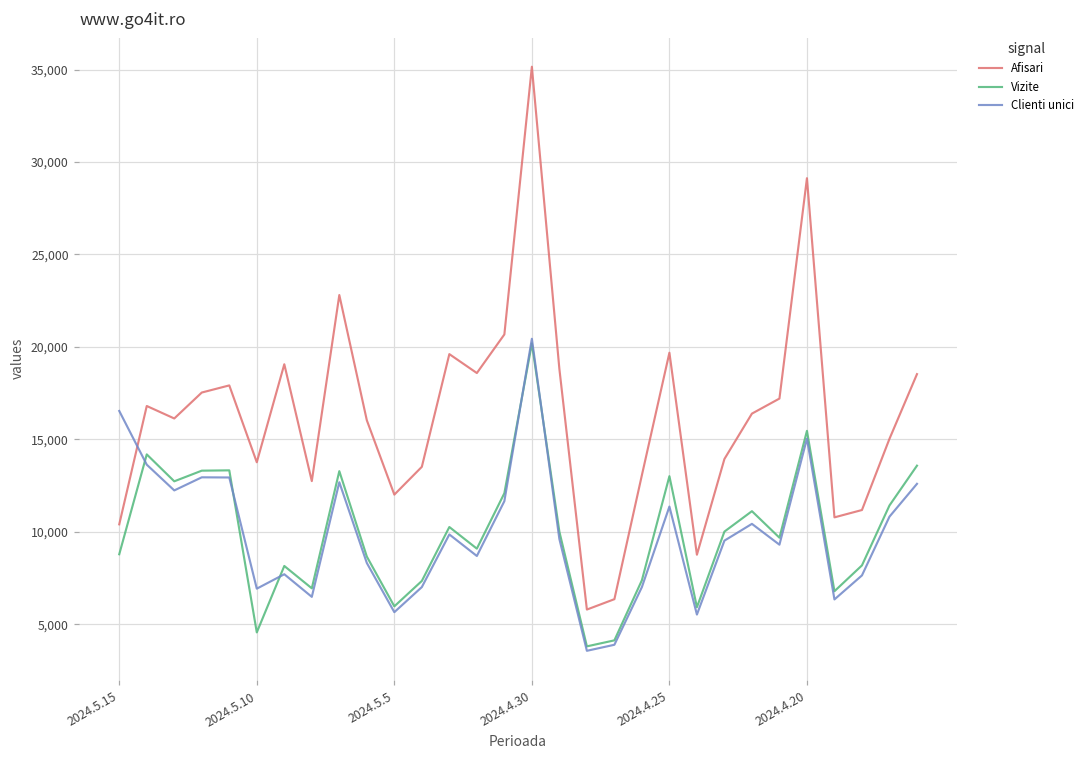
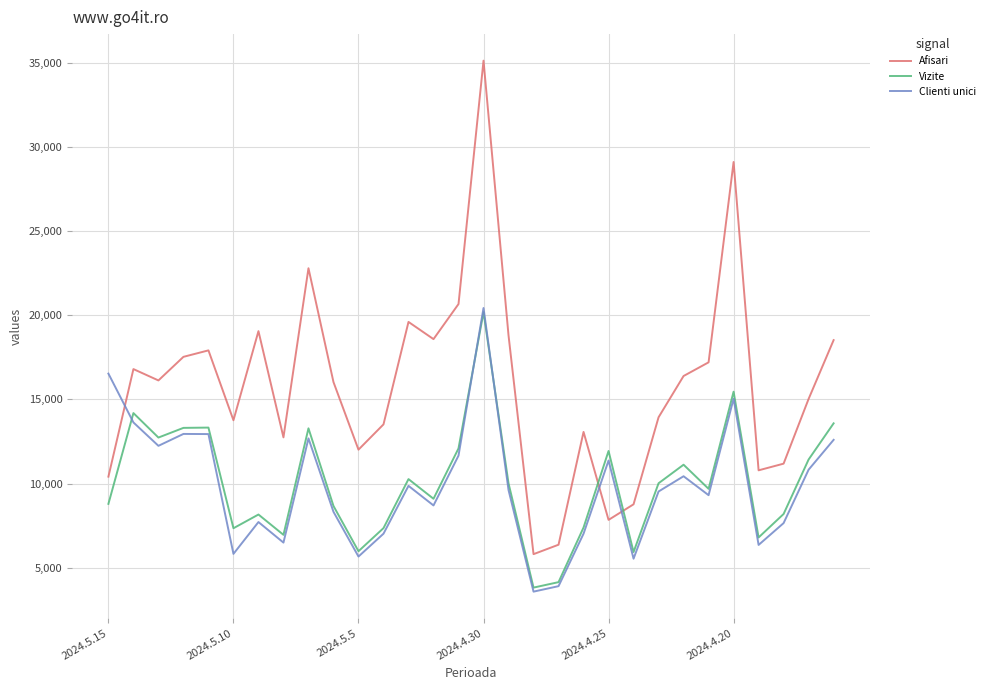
Vizite, 2024.5.10: 4,600 -> 7,300
Clienti unici, 2024.5.10: 6,900 -> 5,800
Afisari, 2024.4.25: 19,700 -> 7,800
Vizite, 2024.4.25: 13,000 -> 11,900
